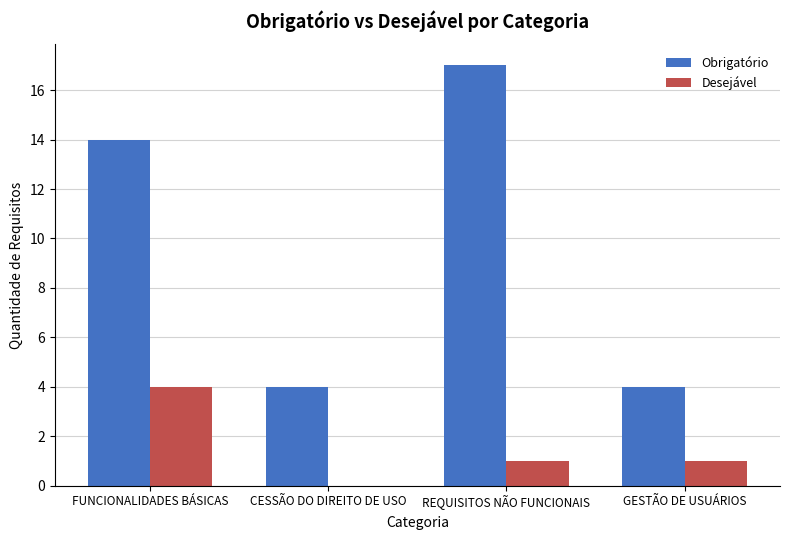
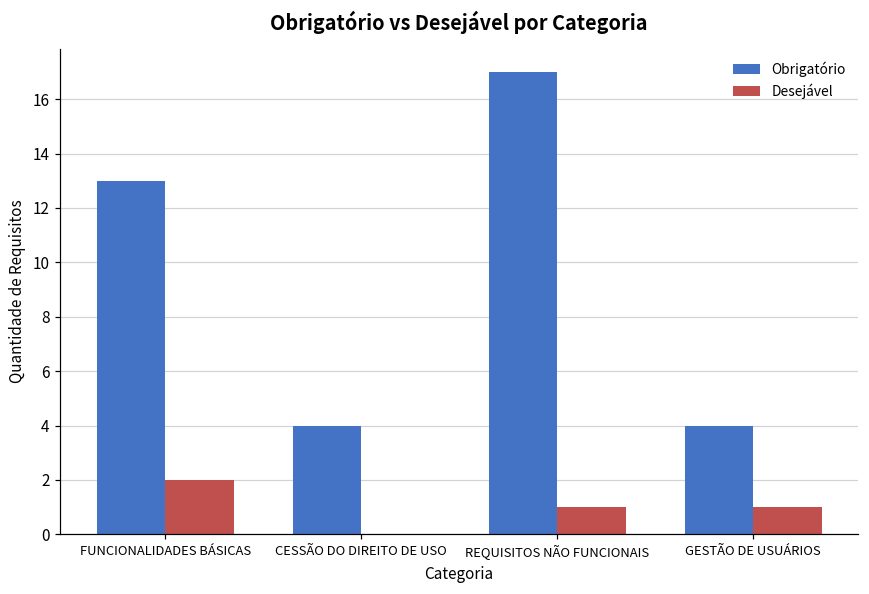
Obrigatório, FUNCIONALIDADES BÁSICAS: 14 -> 13
Desejável, FUNCIONALIDADES BÁSICAS: 4 -> 2
